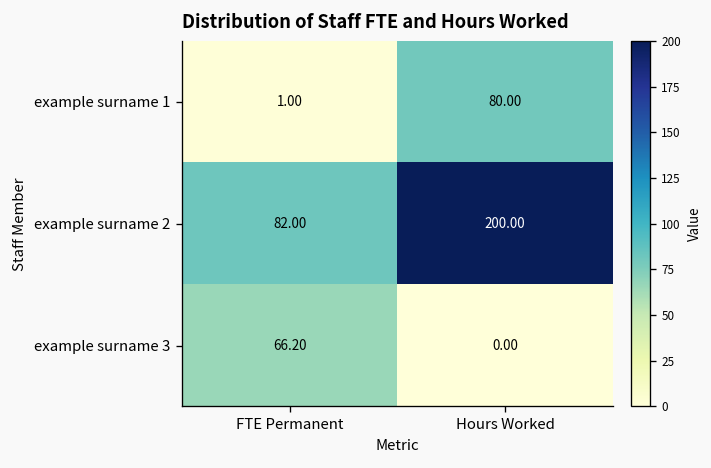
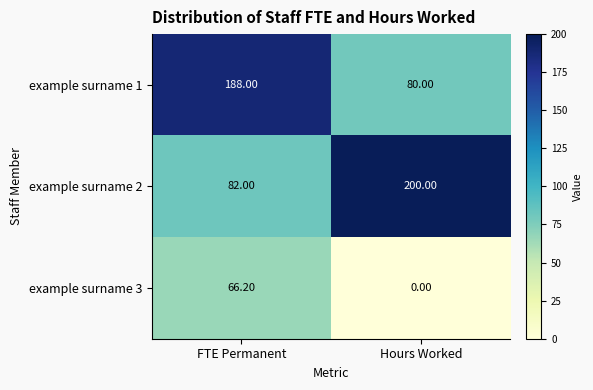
example surname 1, FTE Permanent: 1.00 -> 188.00
